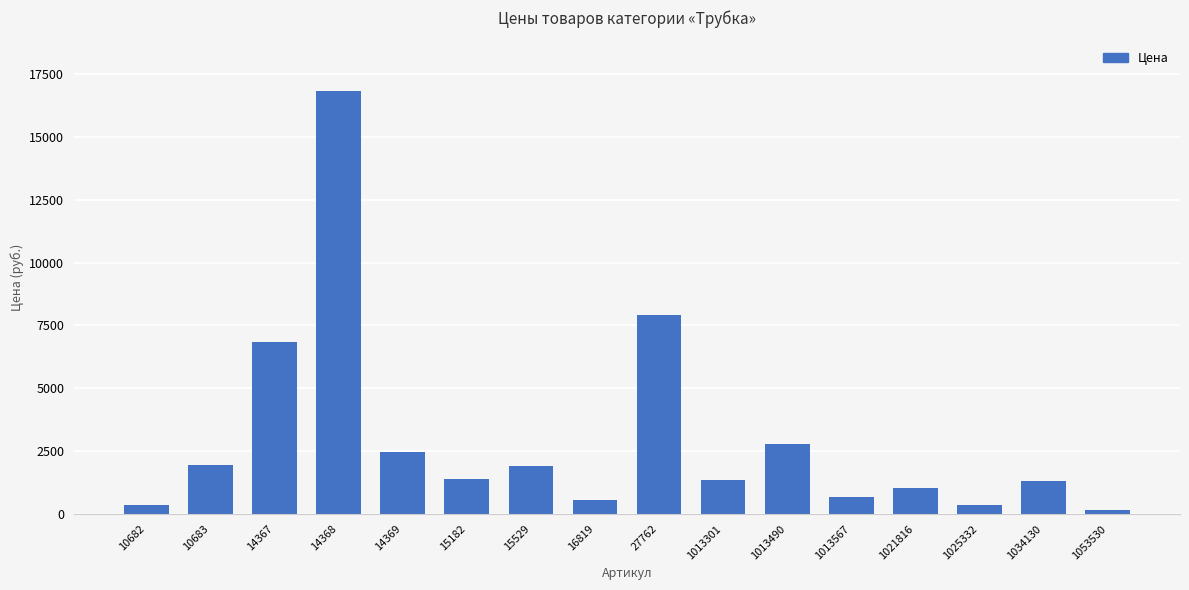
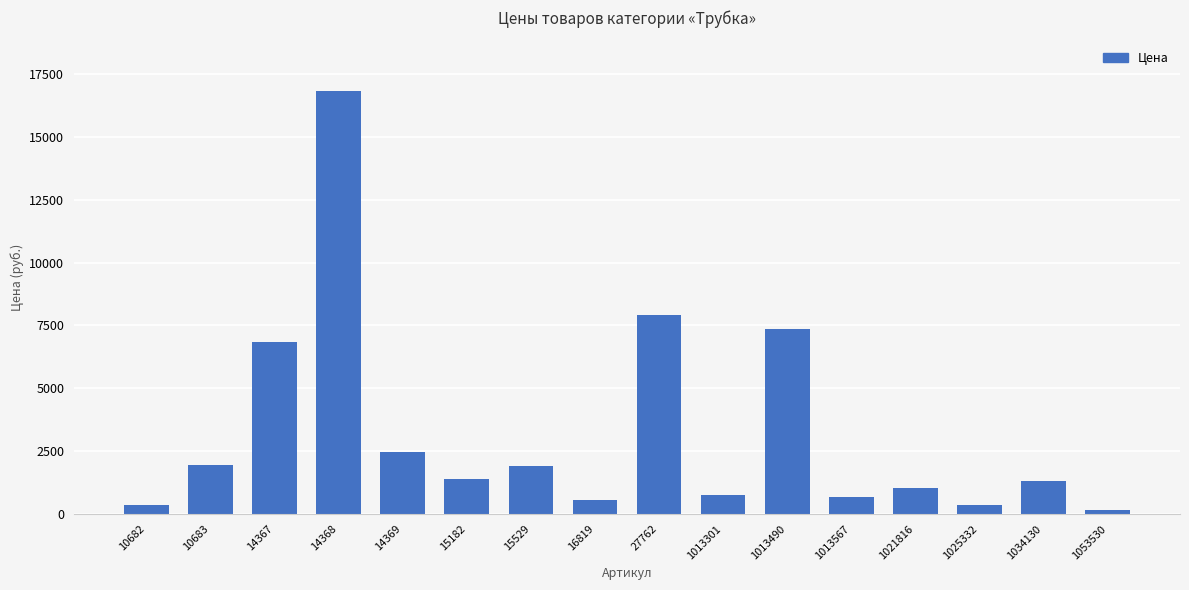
1013301: 1400 -> 700
1013490: 2800 -> 7400
